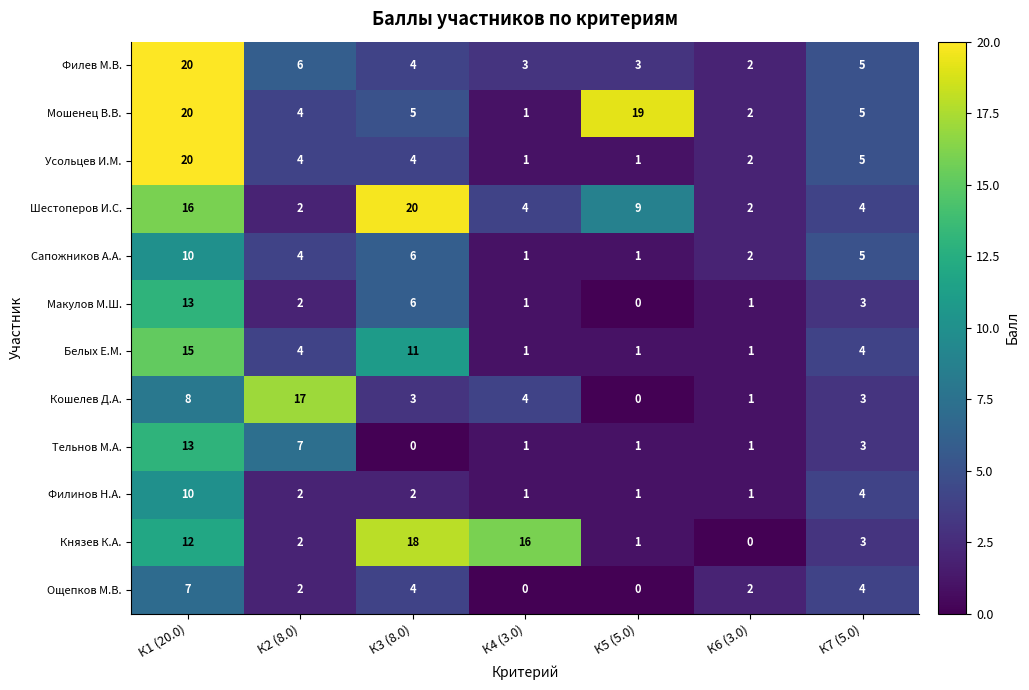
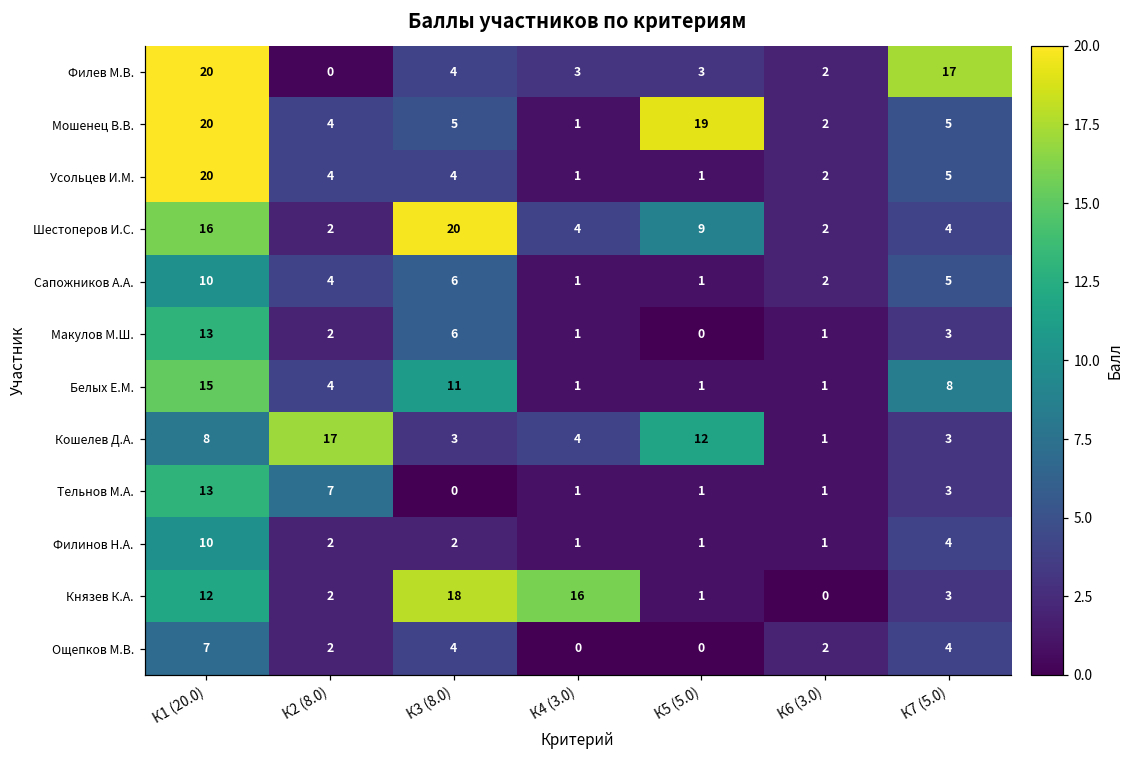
Филев М.В., К2 (8.0): 6 -> 0
Филев М.В., К7 (5.0): 5 -> 17
Белых Е.М., К7 (5.0): 4 -> 8
Кошелев Д.А., К5 (5.0): 0 -> 12
